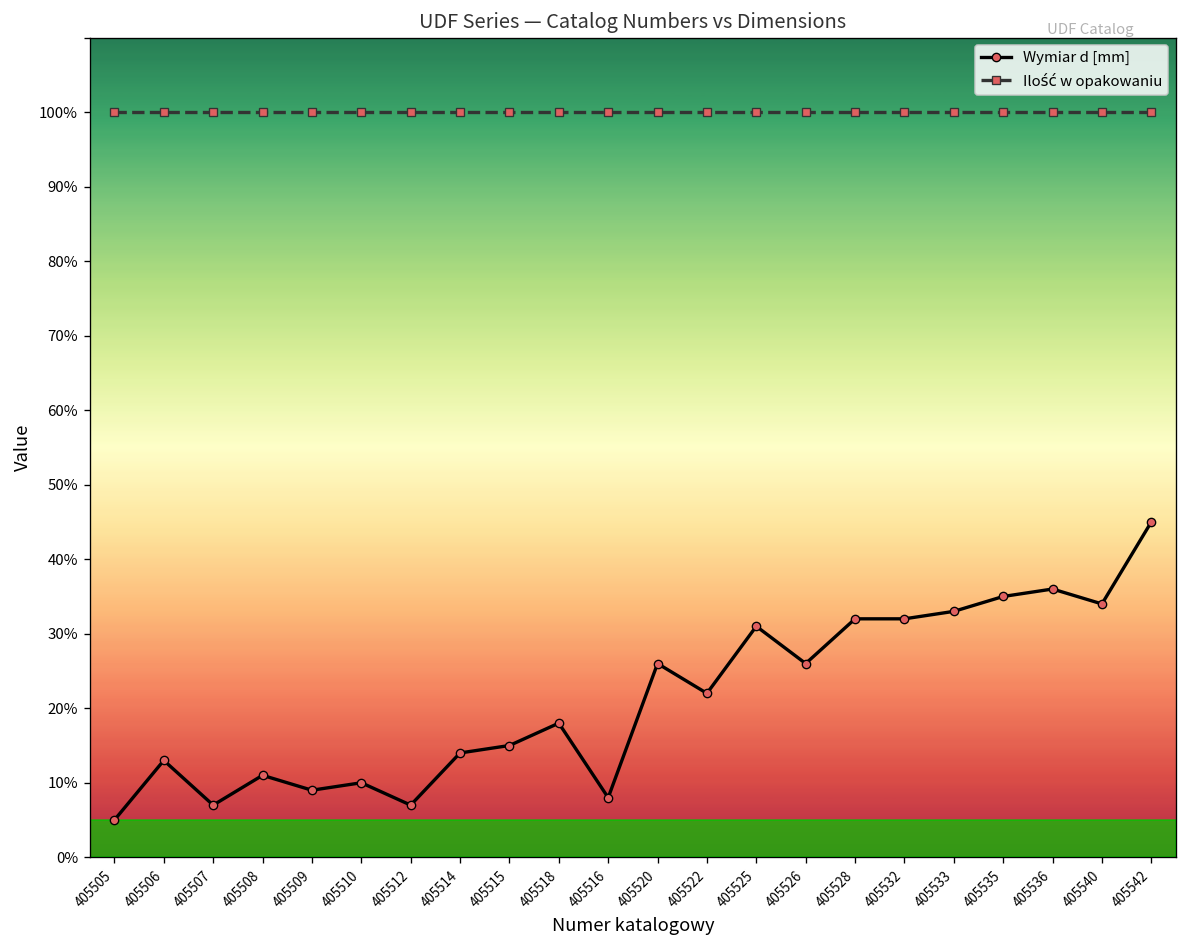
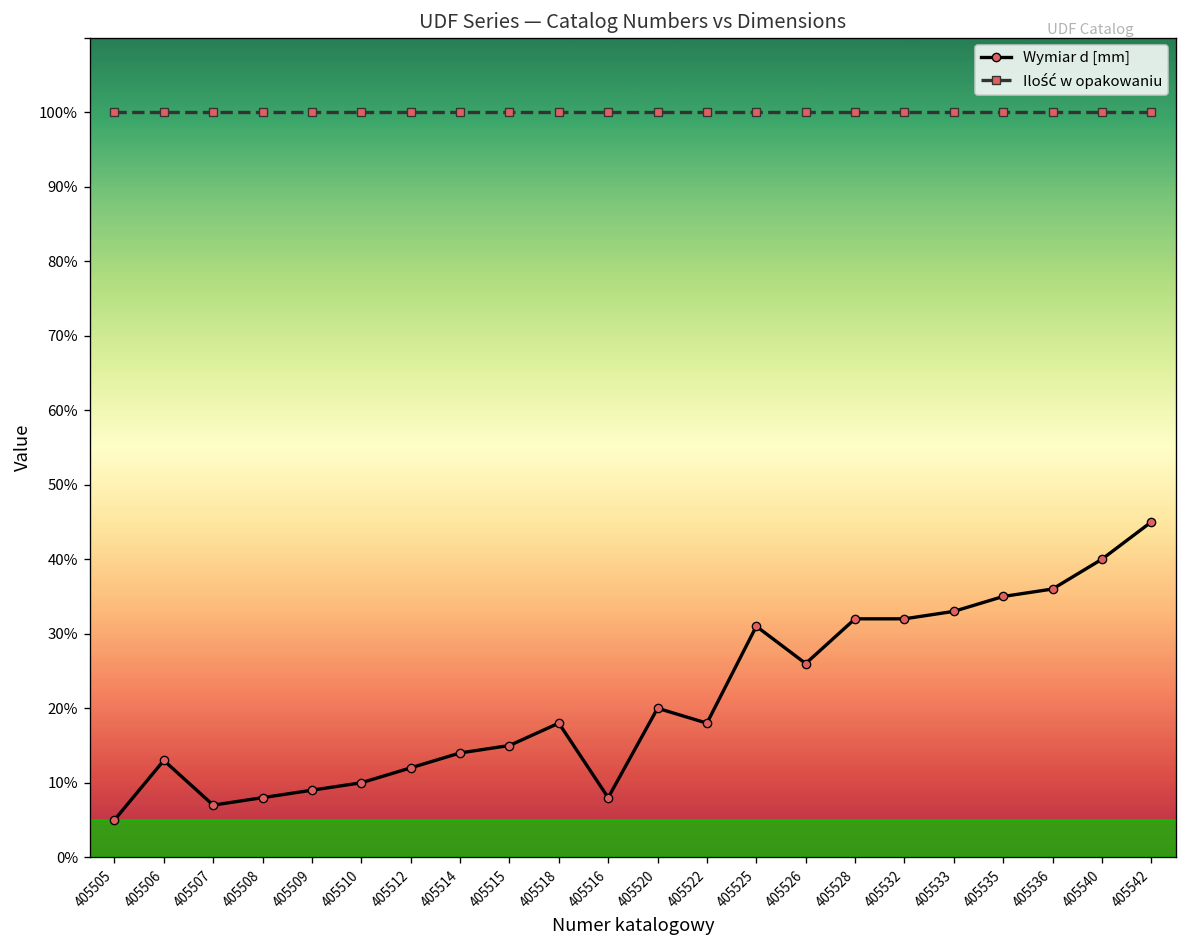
Wymiar d [mm], 405508: 11% -> 8%
Wymiar d [mm], 405512: 7% -> 12%
Wymiar d [mm], 405520: 26% -> 20%
Wymiar d [mm], 405522: 22% -> 18%
Wymiar d [mm], 405540: 34% -> 40%
